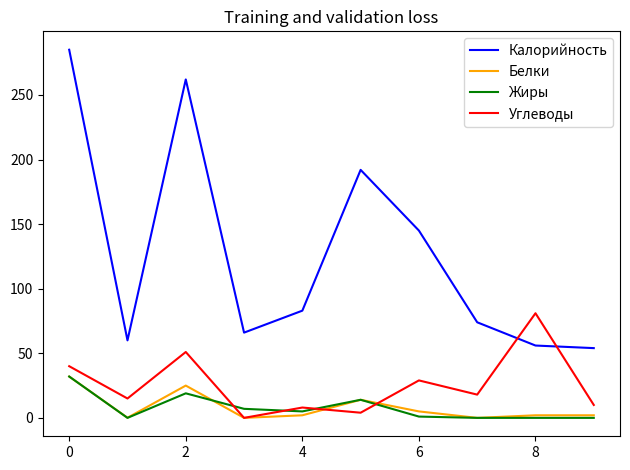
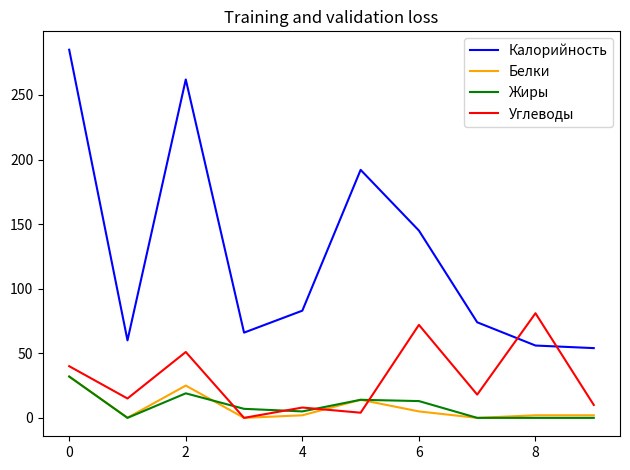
Жиры, 6: 1 -> 13
Углеводы, 6: 29 -> 72
